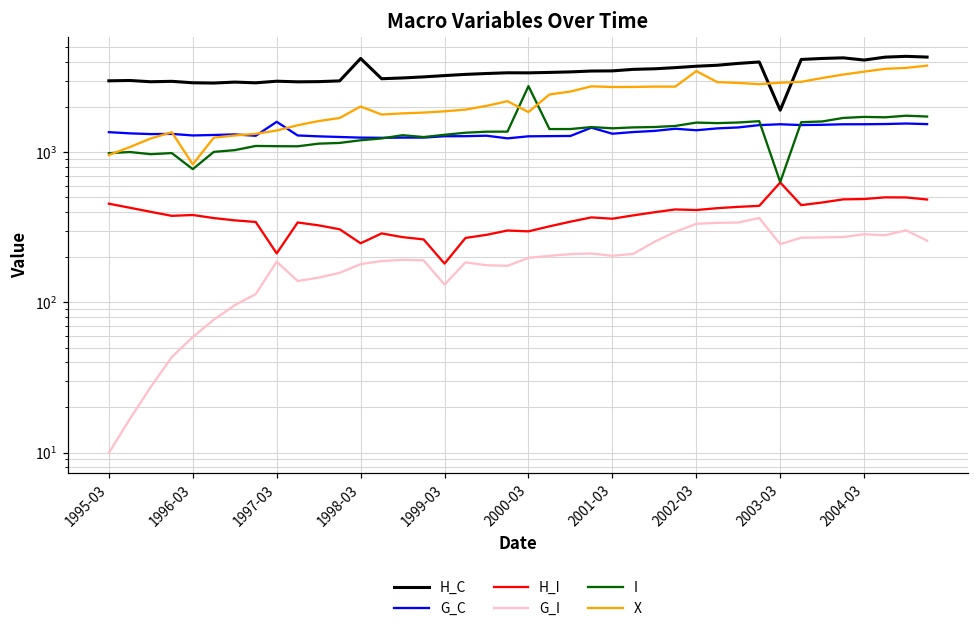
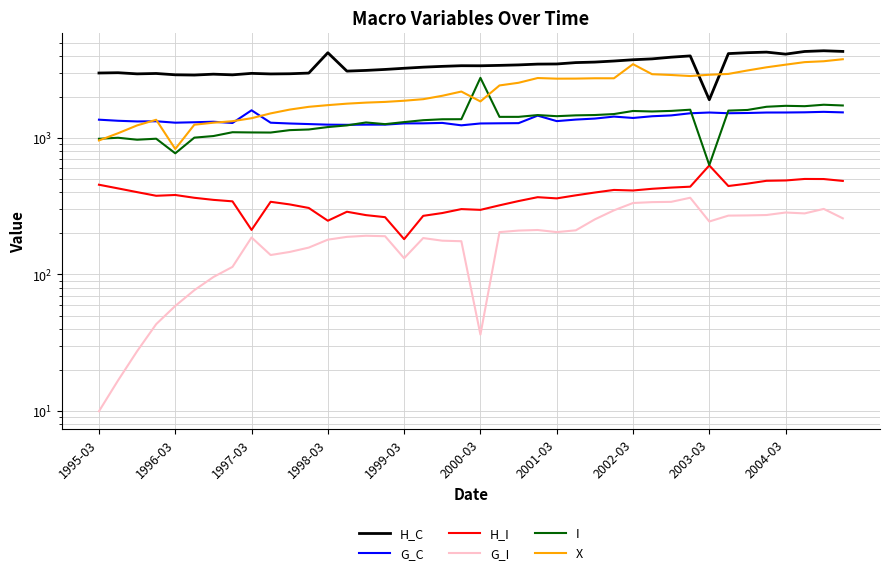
X, 1998-03: 2000 -> 1700
G_I, 2000-03: 200 -> 36
